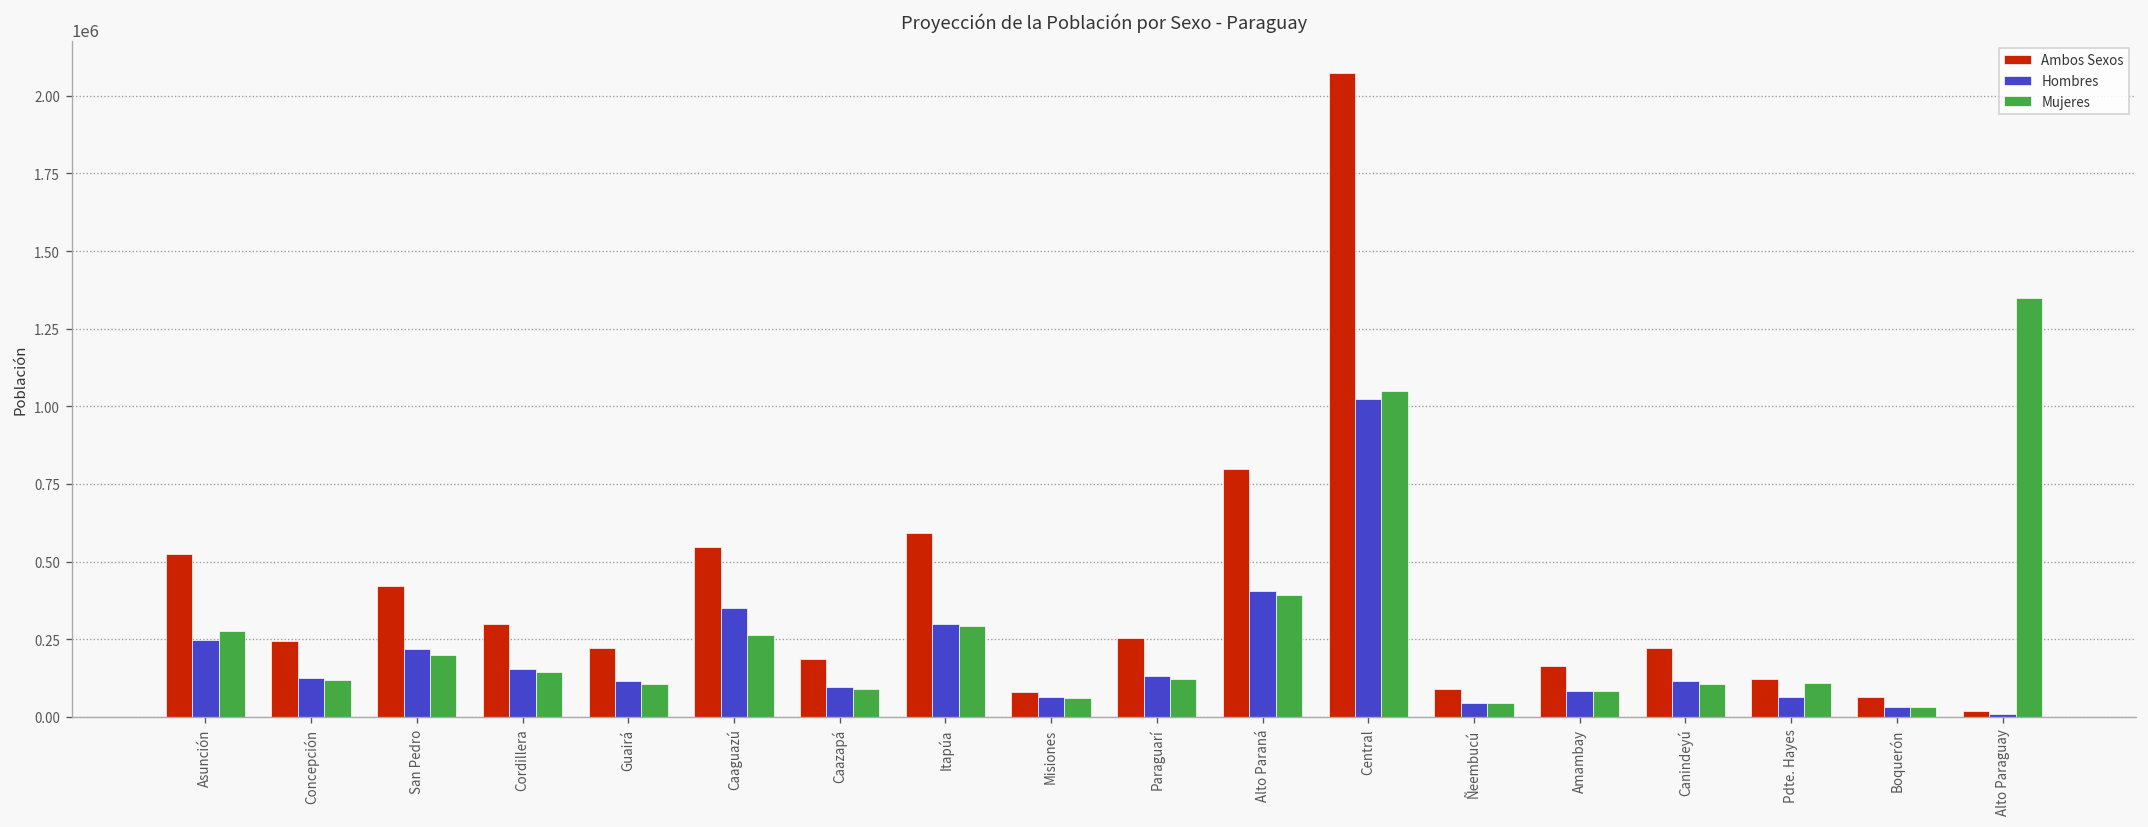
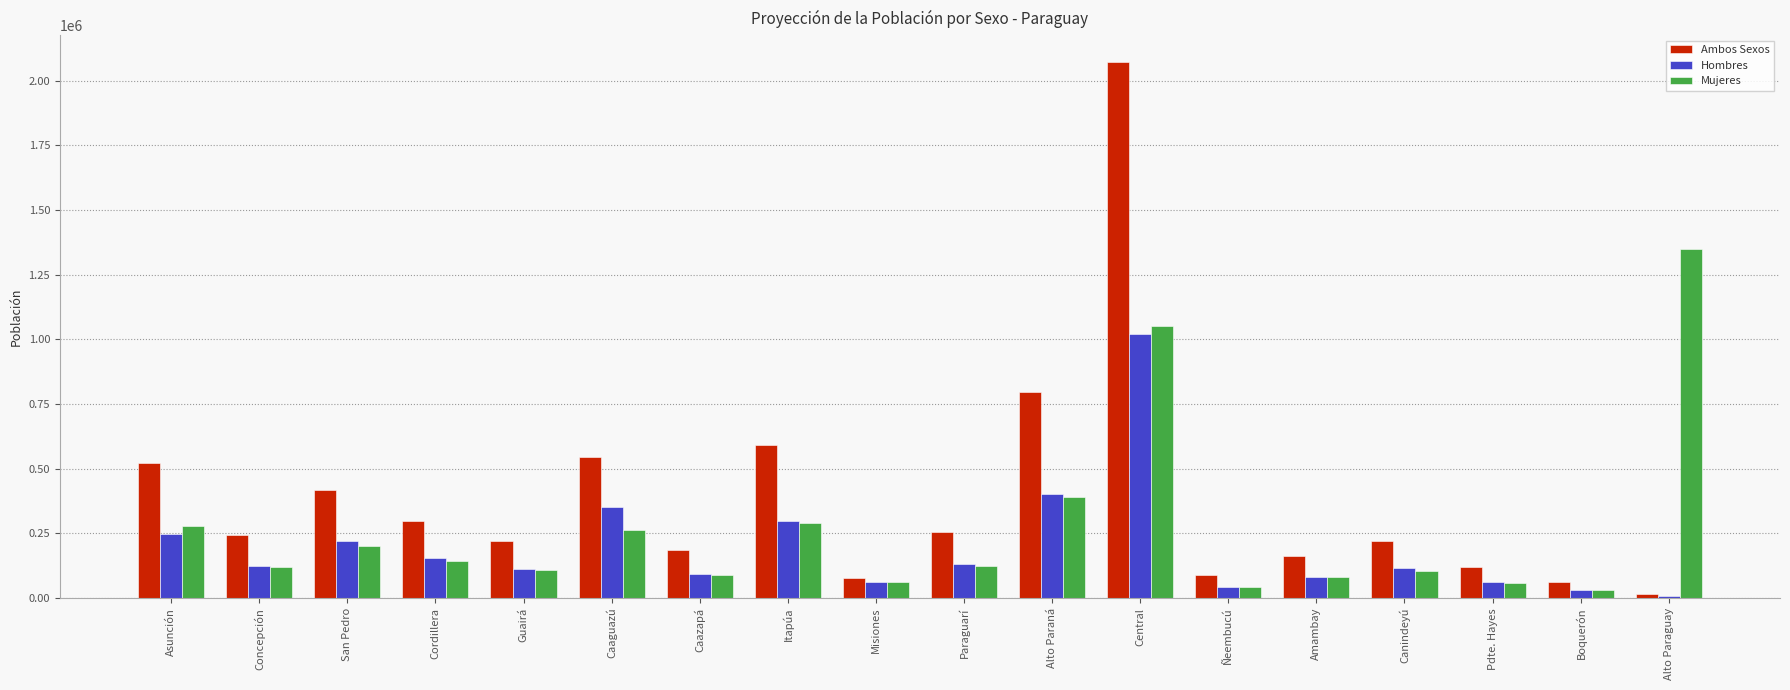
Mujeres, Pdte. Hayes: 110000 -> 60000
